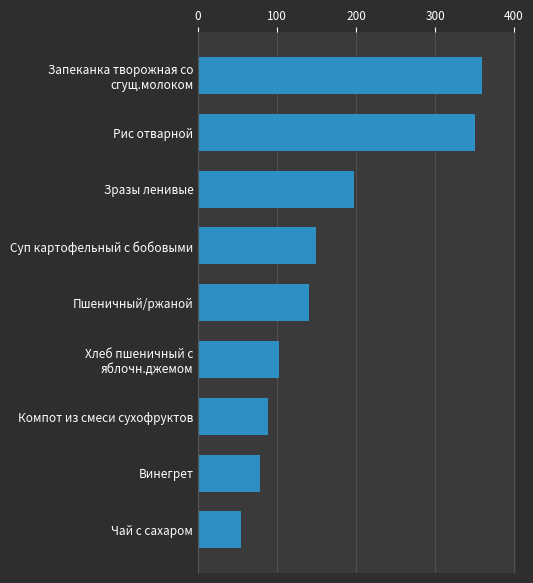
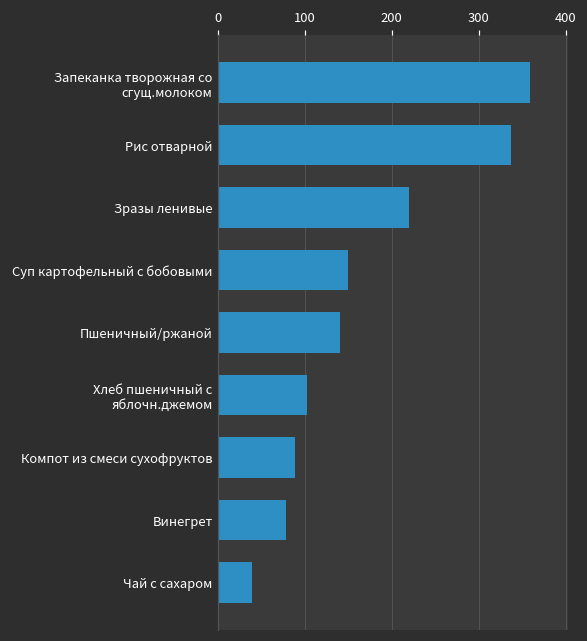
Рис отварной: 350 -> 340
Зразы ленивые: 200 -> 220
Чай с сахаром: 50 -> 40
